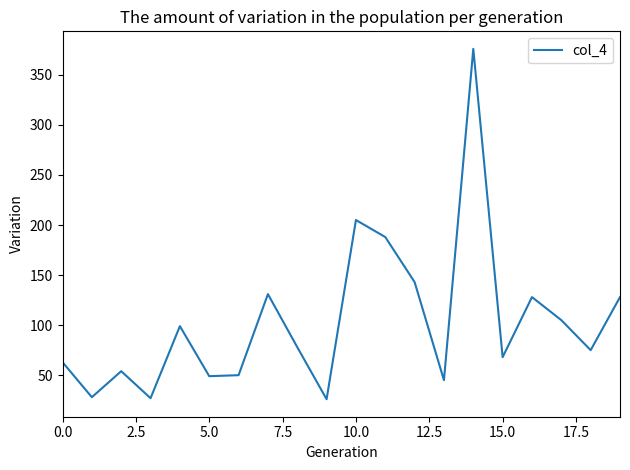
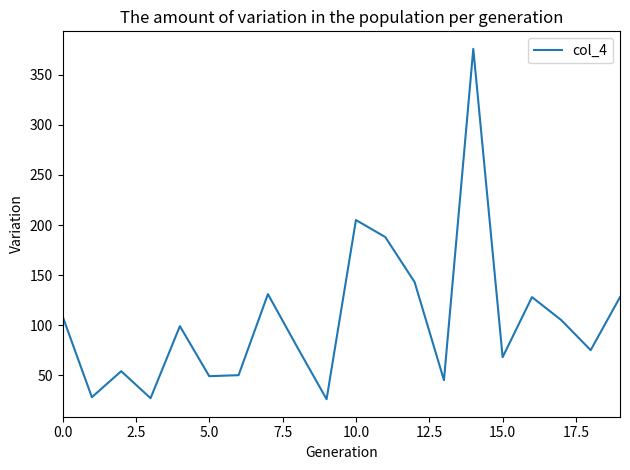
0.0: 63 -> 109
